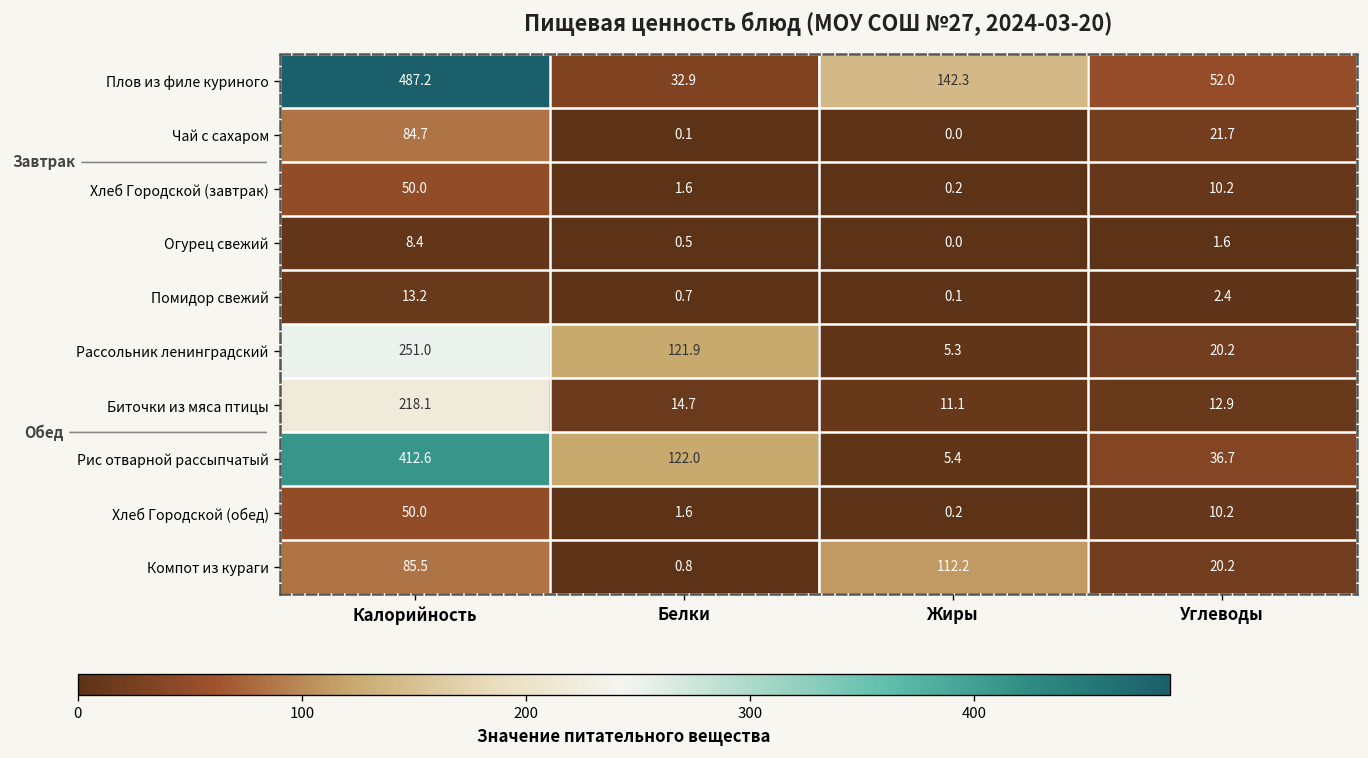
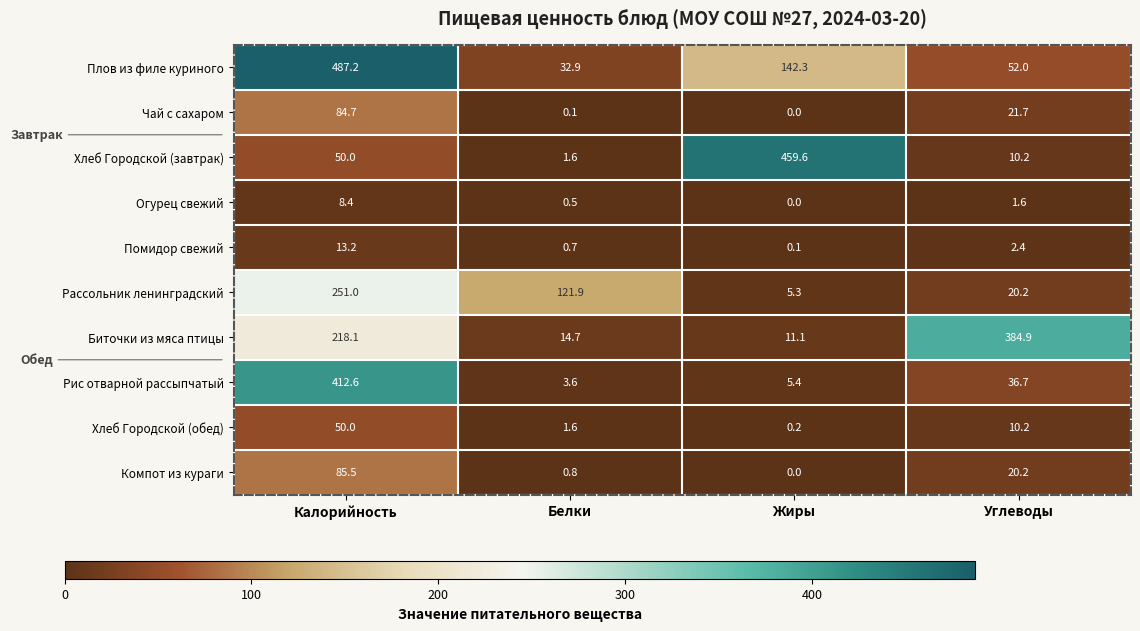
Хлеб Городской (завтрак), Жиры: 0.2 -> 459.6
Биточки из мяса птицы, Углеводы: 12.9 -> 384.9
Рис отварной рассыпчатый, Белки: 122.0 -> 3.6
Компот из кураги, Жиры: 112.2 -> 0.0
